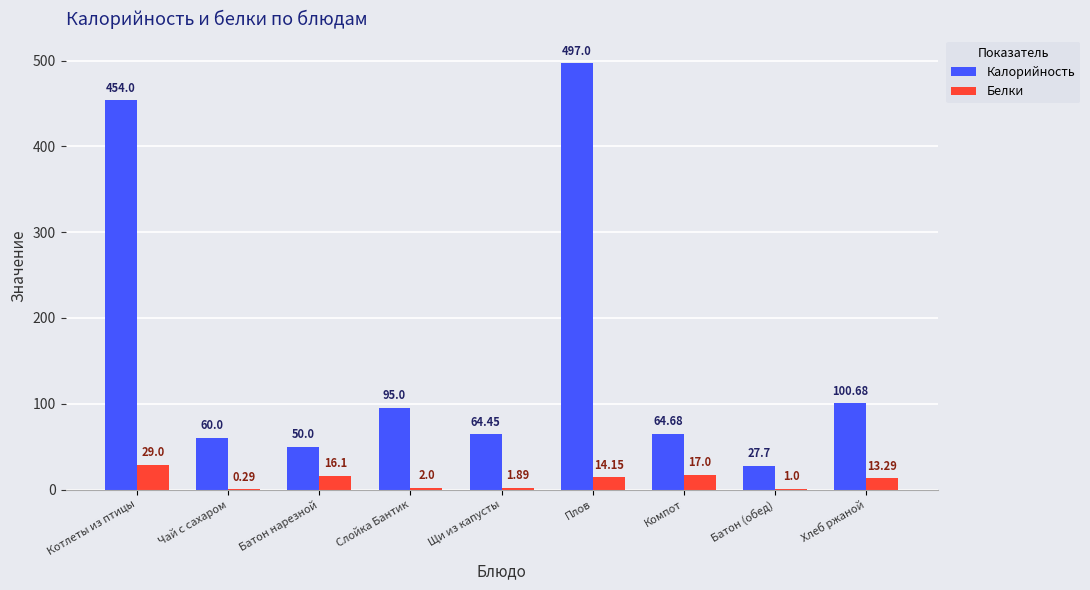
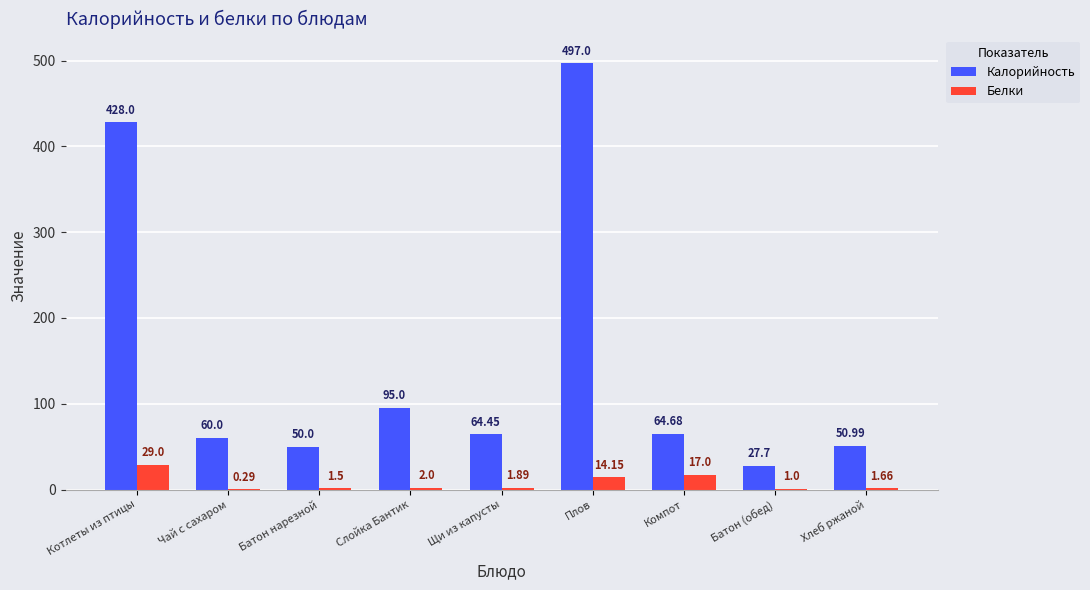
Калорийность, Котлеты из птицы: 454.0 -> 428.0
Белки, Батон нарезной: 16.1 -> 1.5
Калорийность, Хлеб ржаной: 100.68 -> 50.99
Белки, Хлеб ржаной: 13.29 -> 1.66
